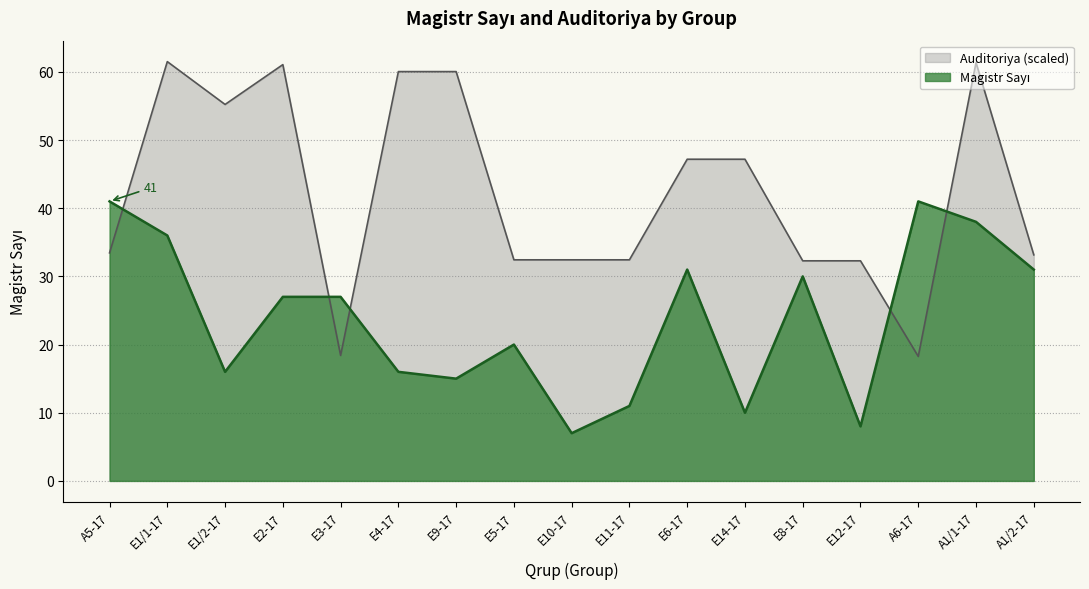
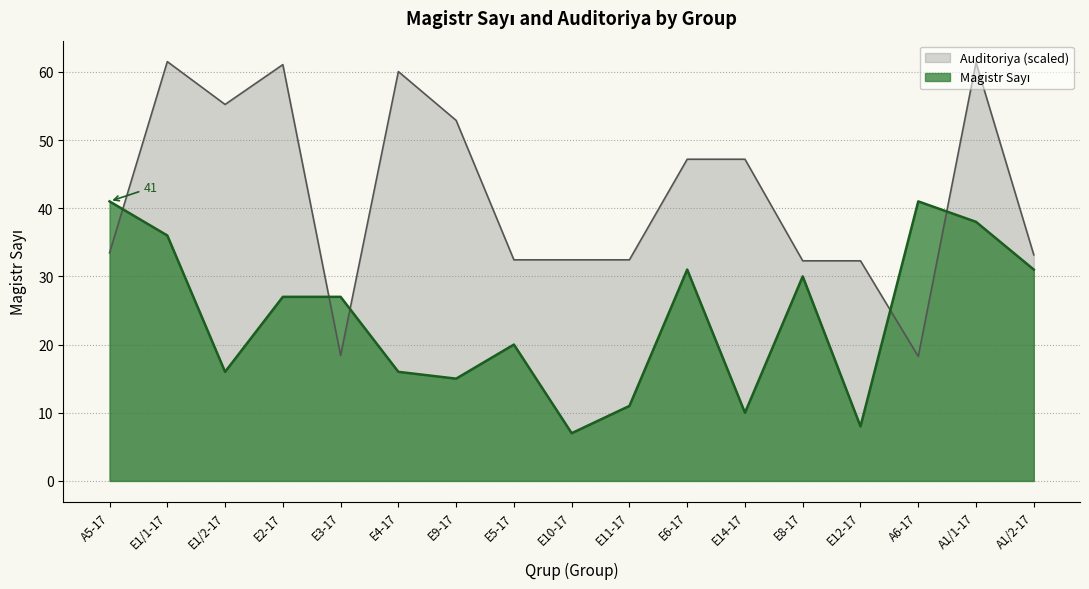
Auditoriya (scaled), E9-17: 60 -> 53
